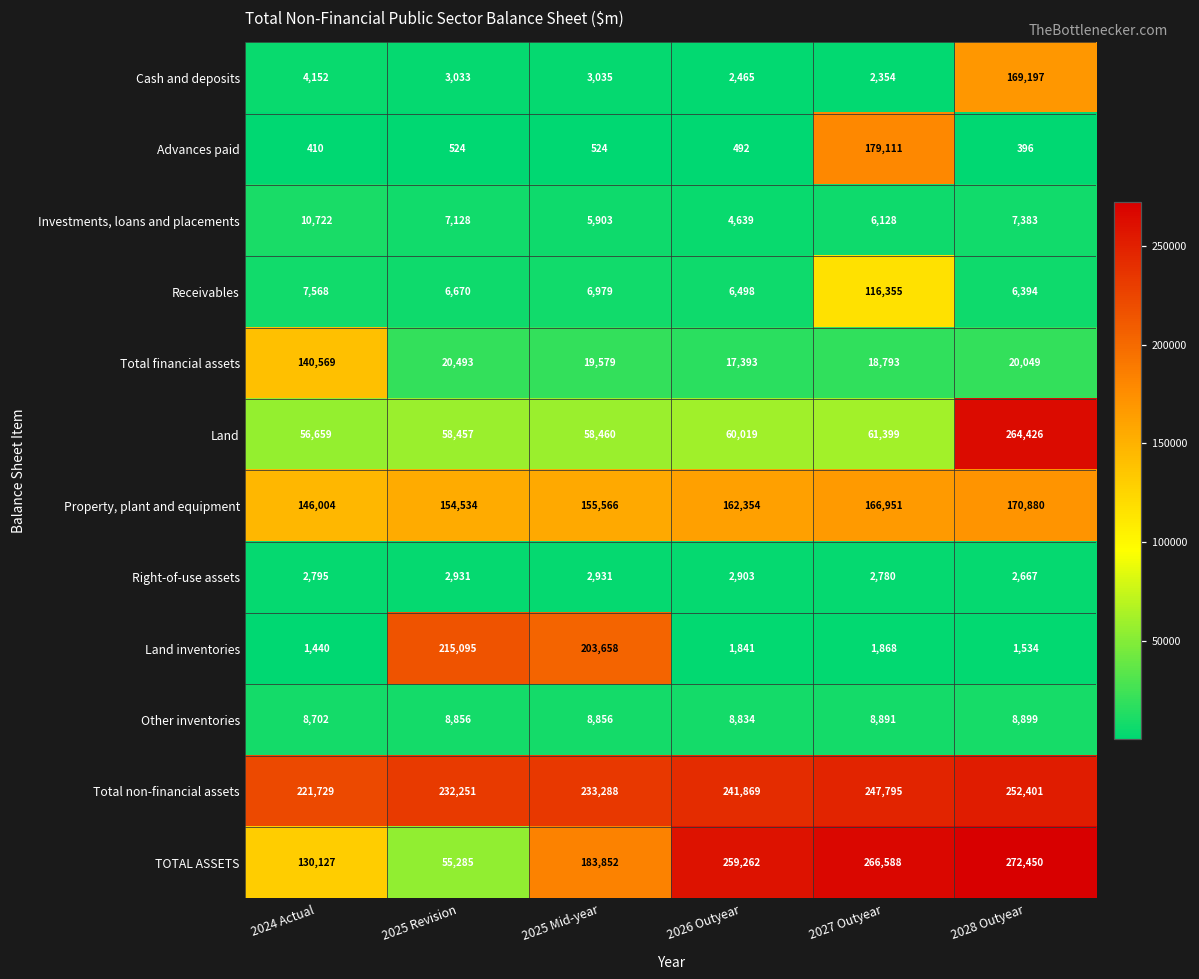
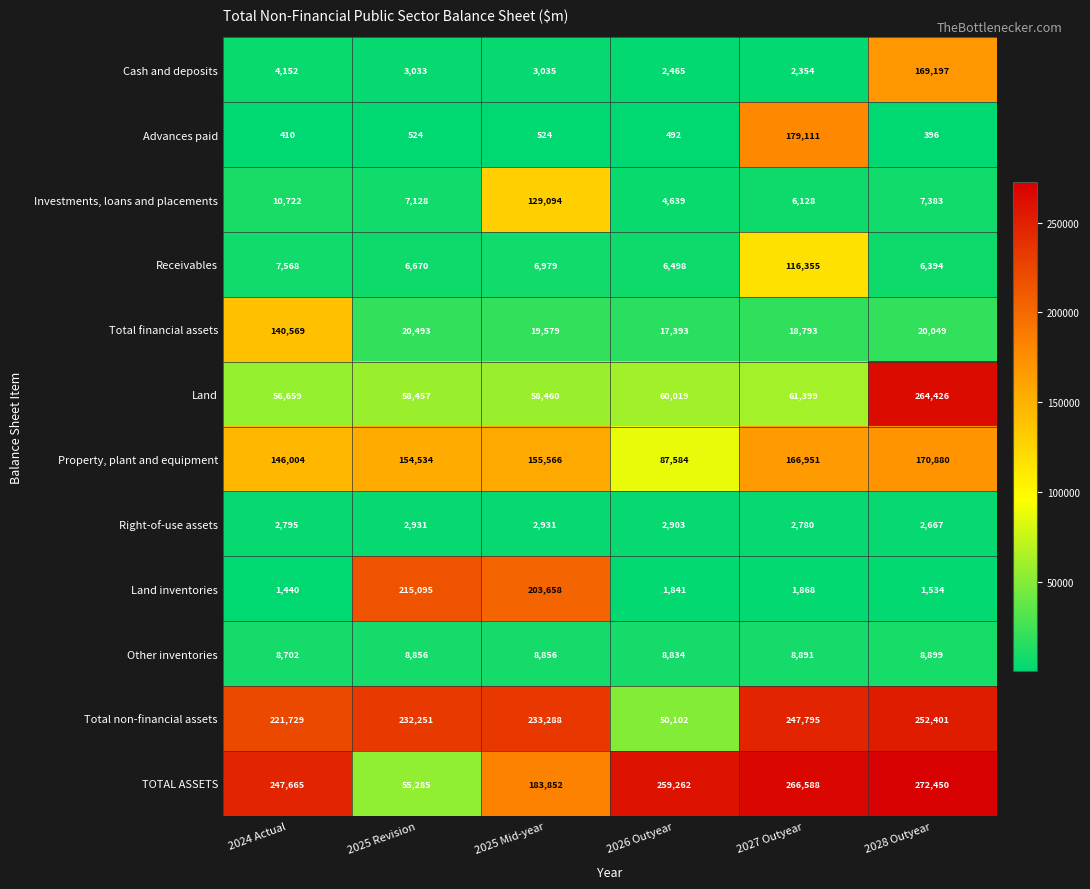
Investments, loans and placements, 2025 Mid-year: 5,903 -> 129,094
Property, plant and equipment, 2026 Outyear: 162,354 -> 87,584
Total non-financial assets, 2026 Outyear: 241,869 -> 50,102
TOTAL ASSETS, 2024 Actual: 130,127 -> 247,665
